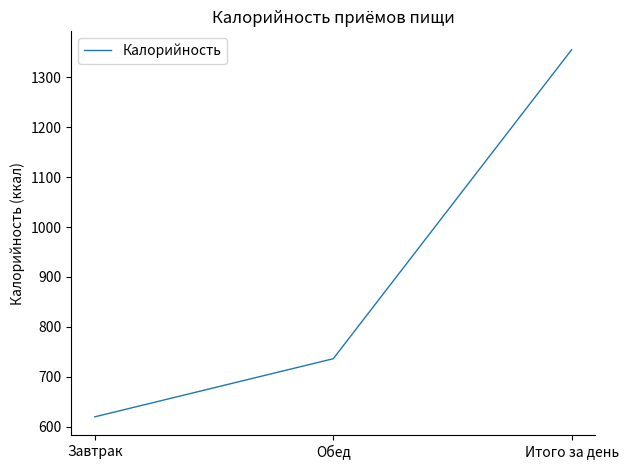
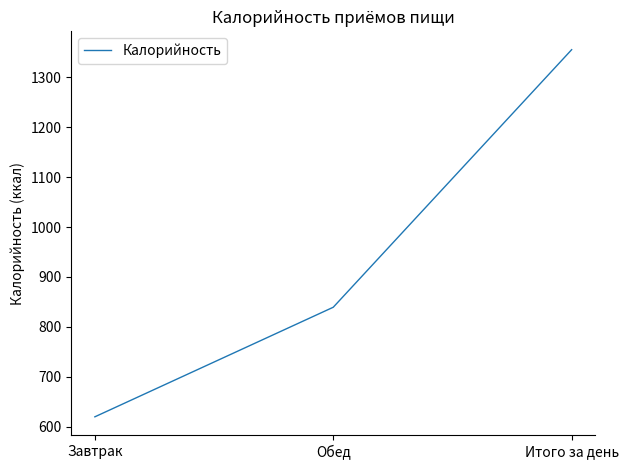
Обед: 740 -> 840
